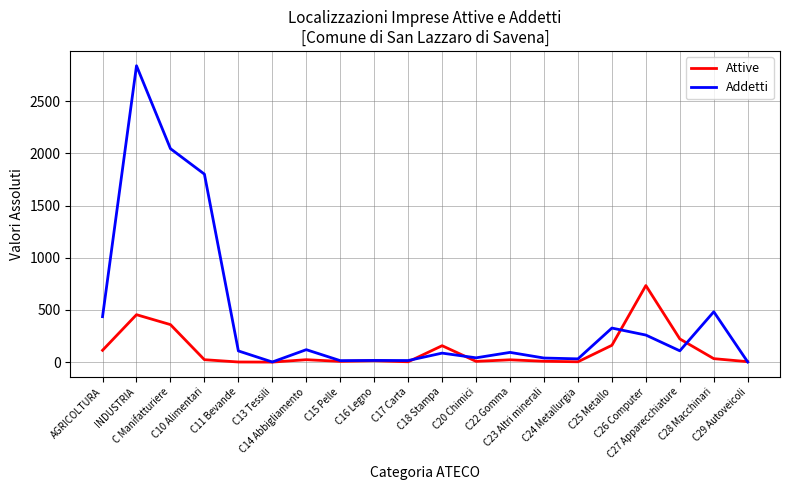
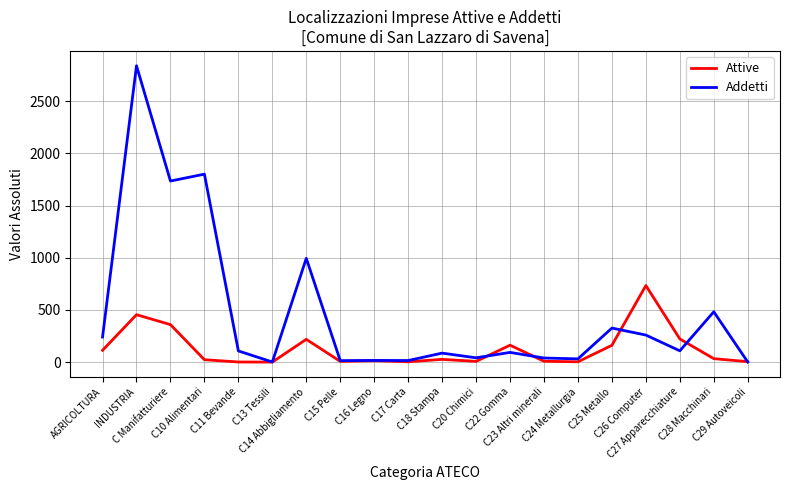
Addetti, AGRICOLTURA: 440 -> 240
Addetti, C Manifatturiere: 2050 -> 1740
Attive, C14 Abbigliamento: 20 -> 220
Addetti, C14 Abbigliamento: 120 -> 1000
Attive, C18 Stampa: 160 -> 30
Attive, C22 Gomma: 20 -> 160
